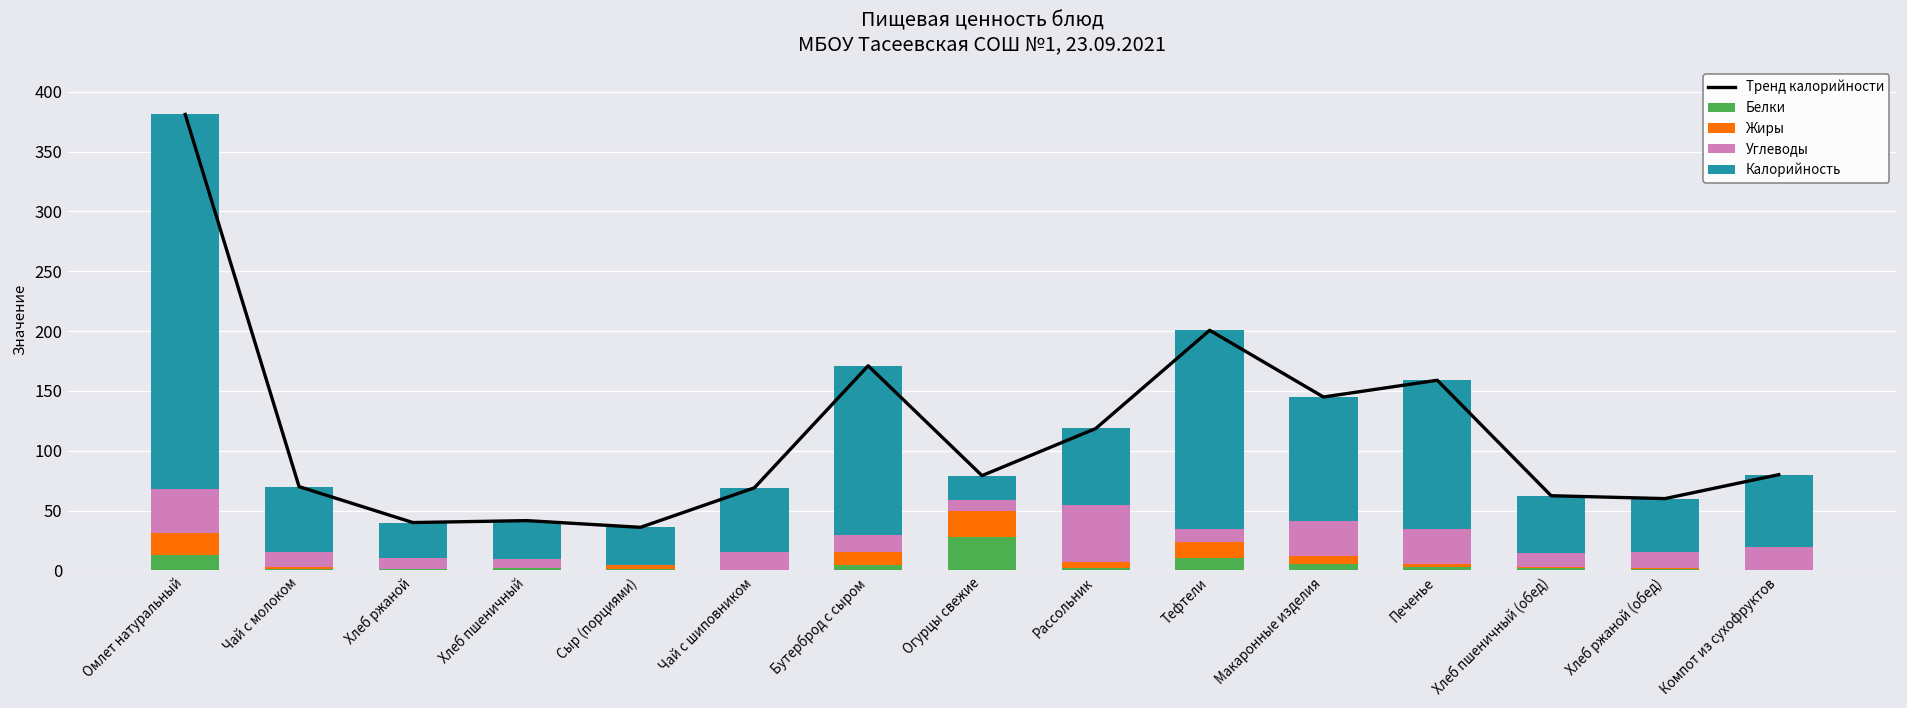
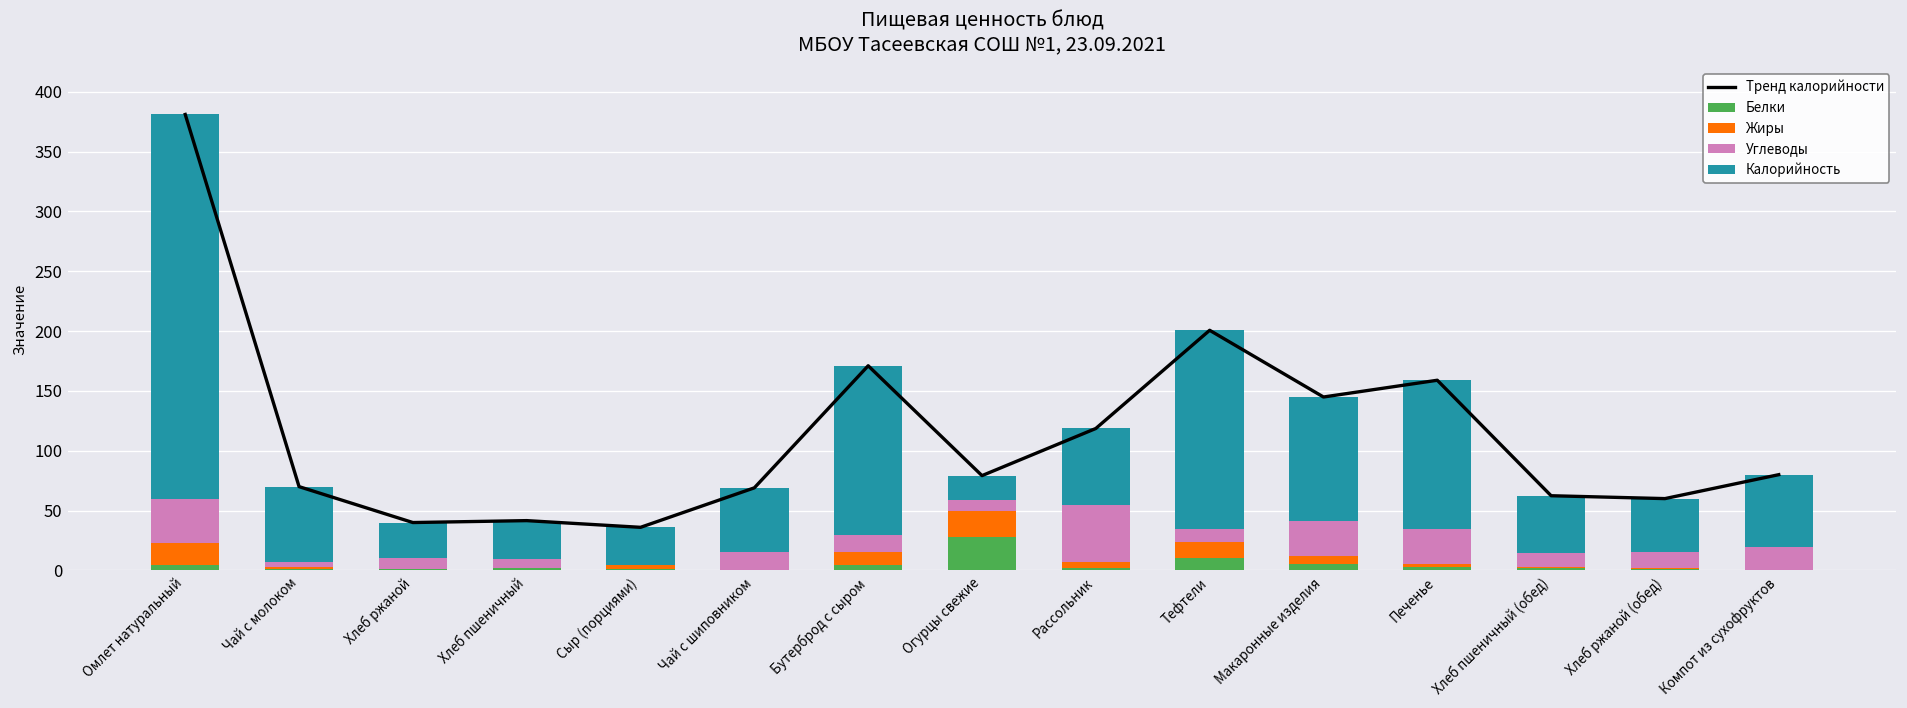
Белки, Омлет натуральный: 10 -> 0
Углеводы, Чай с молоком: 10 -> 0
